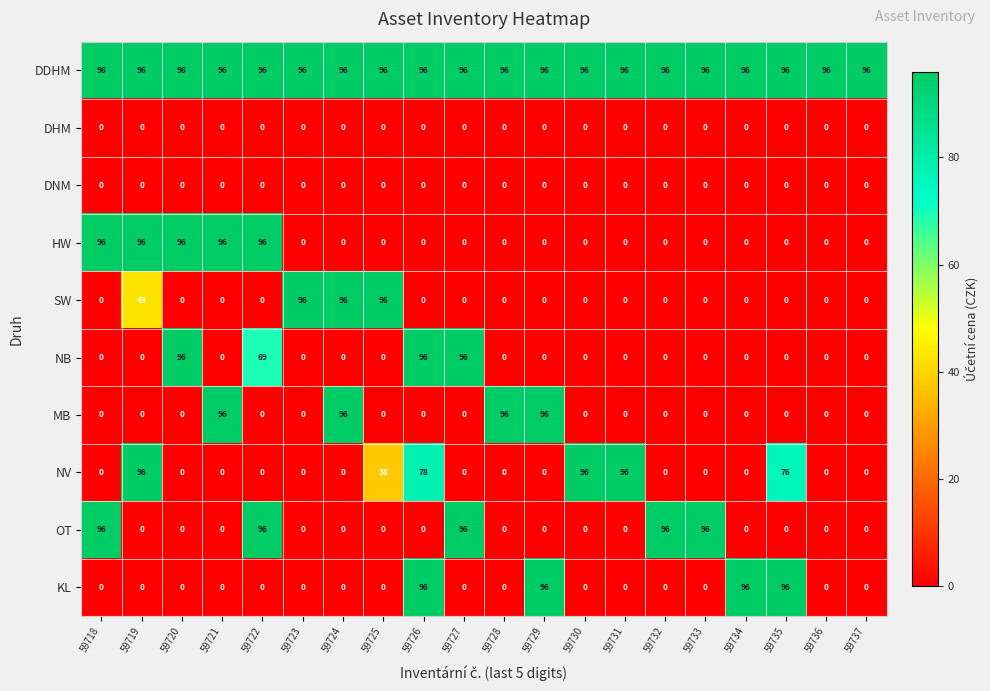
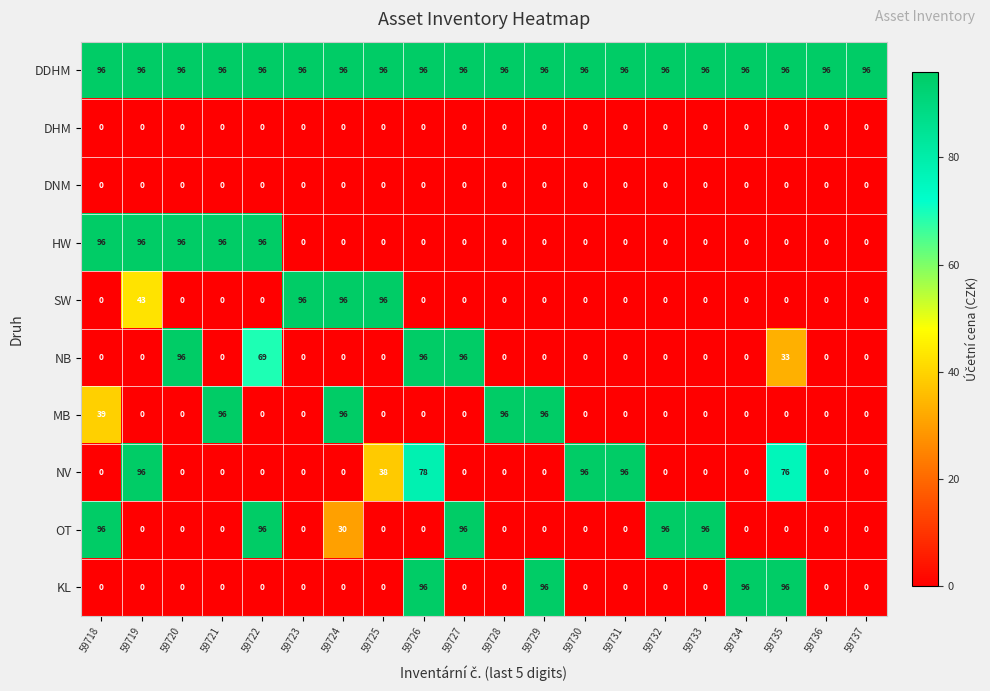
NB, 59735: 0 -> 33
MB, 59718: 0 -> 39
OT, 59724: 0 -> 30
